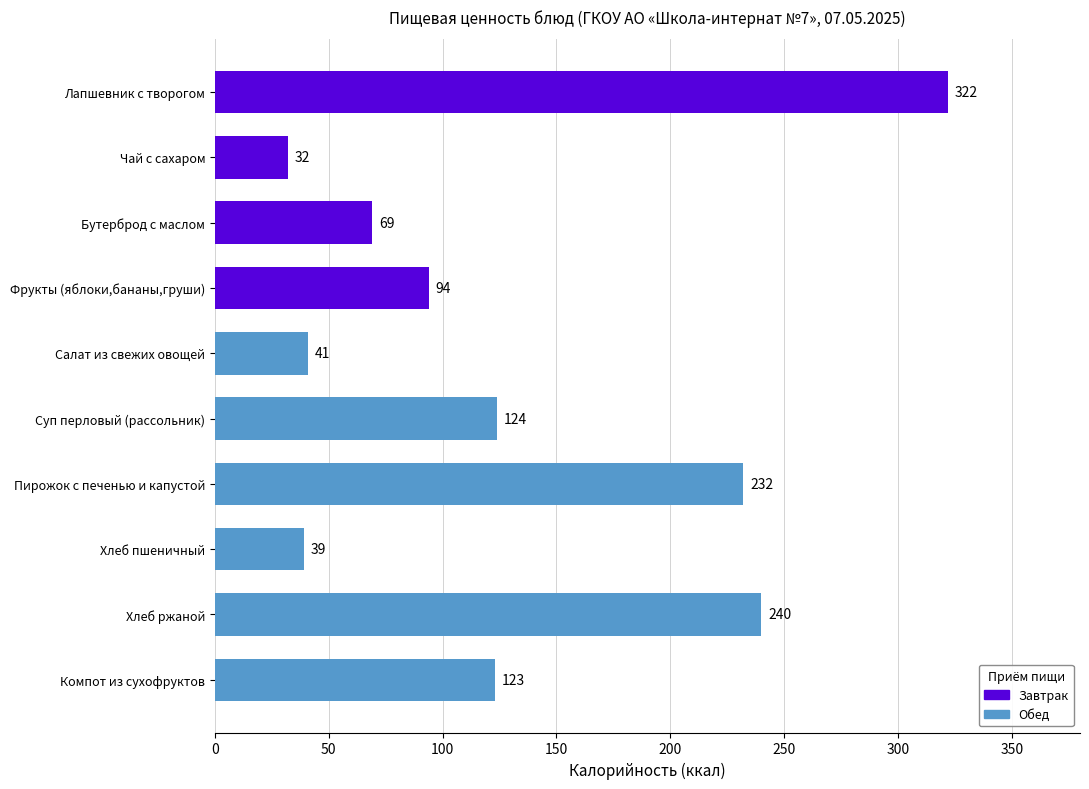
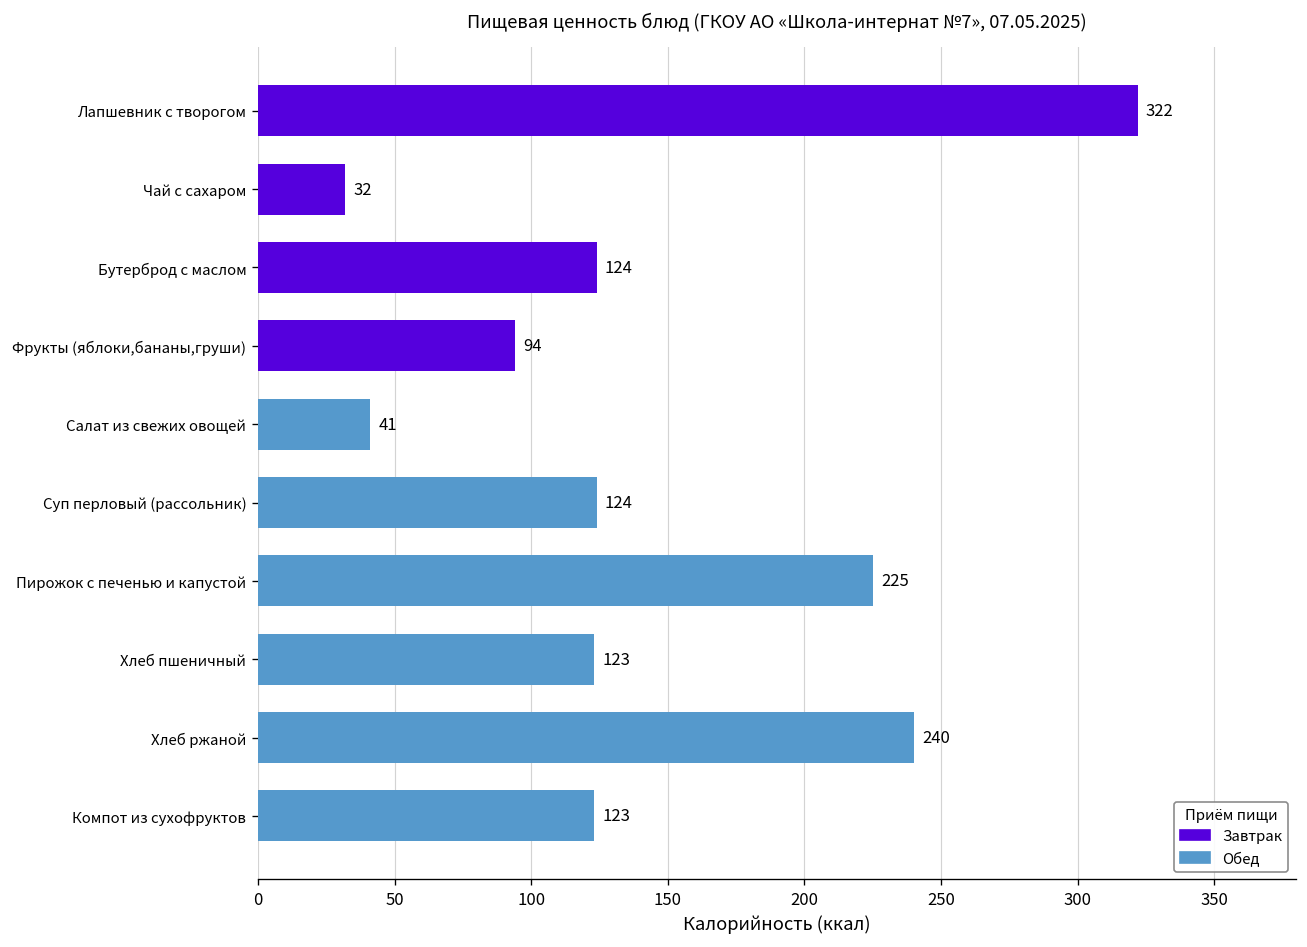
Бутерброд с маслом: 69 -> 124
Пирожок с печенью и капустой: 232 -> 225
Хлеб пшеничный: 39 -> 123
